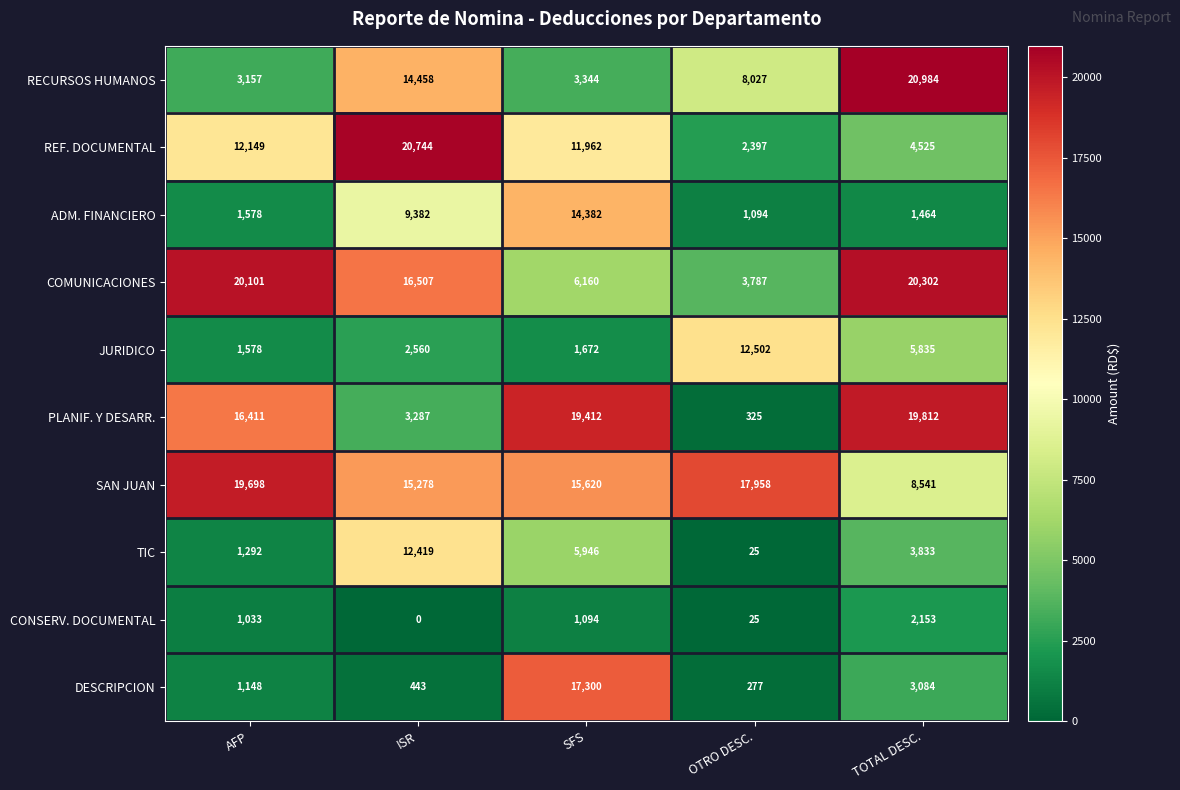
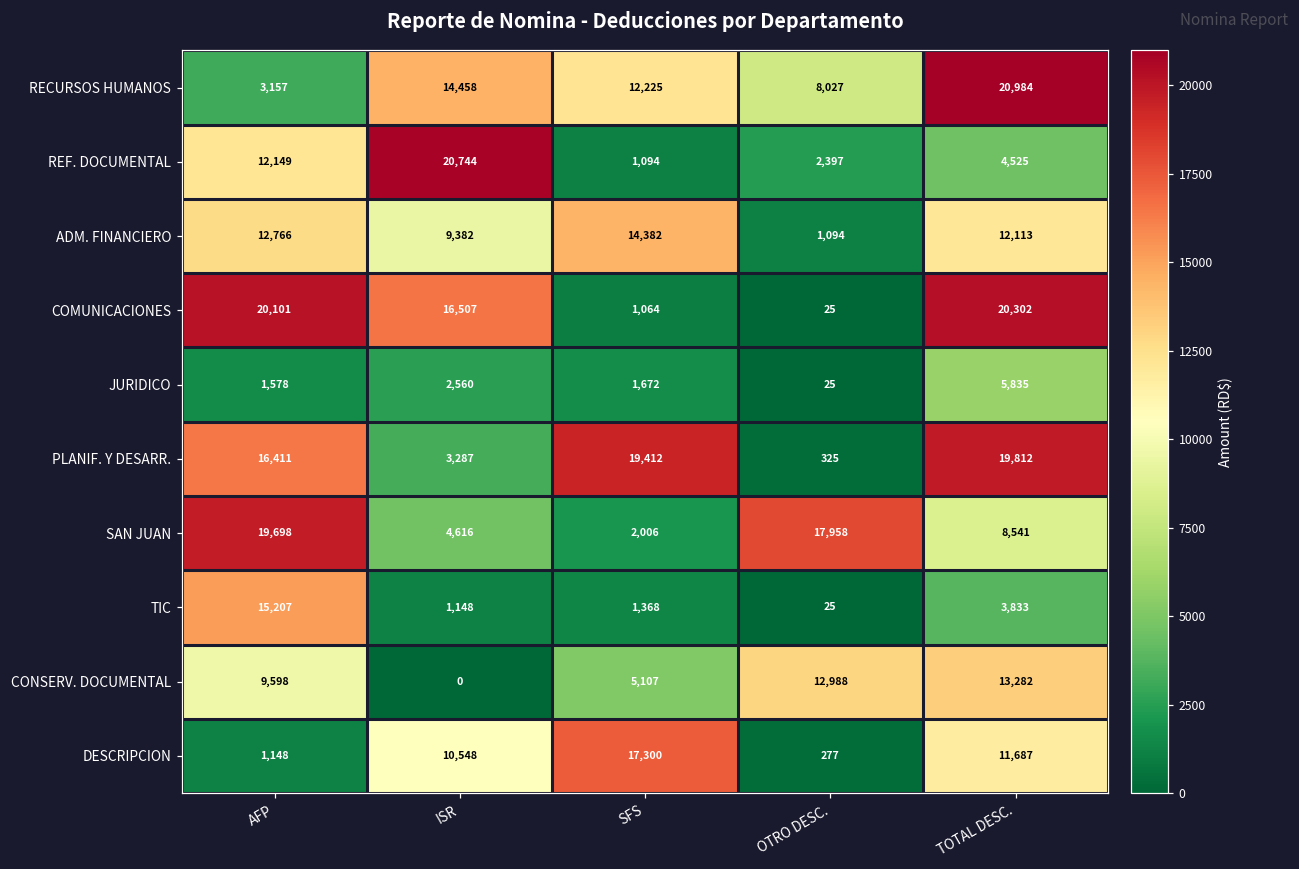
RECURSOS HUMANOS, SFS: 3,344 -> 12,225
REF. DOCUMENTAL, SFS: 11,962 -> 1,094
ADM. FINANCIERO, AFP: 1,578 -> 12,766
ADM. FINANCIERO, TOTAL DESC.: 1,464 -> 12,113
COMUNICACIONES, SFS: 6,160 -> 1,064
COMUNICACIONES, OTRO DESC.: 3,787 -> 25
JURIDICO, OTRO DESC.: 12,502 -> 25
SAN JUAN, ISR: 15,278 -> 4,616
SAN JUAN, SFS: 15,620 -> 2,006
TIC, AFP: 1,292 -> 15,207
TIC, ISR: 12,419 -> 1,148
TIC, SFS: 5,946 -> 1,368
CONSERV. DOCUMENTAL, AFP: 1,033 -> 9,598
CONSERV. DOCUMENTAL, SFS: 1,094 -> 5,107
CONSERV. DOCUMENTAL, OTRO DESC.: 25 -> 12,988
CONSERV. DOCUMENTAL, TOTAL DESC.: 2,153 -> 13,282
DESCRIPCION, ISR: 443 -> 10,548
DESCRIPCION, TOTAL DESC.: 3,084 -> 11,687
